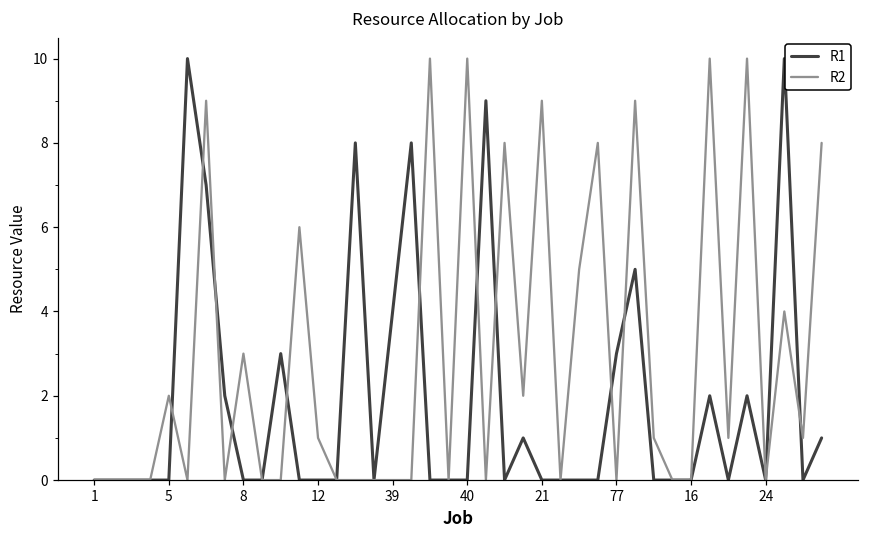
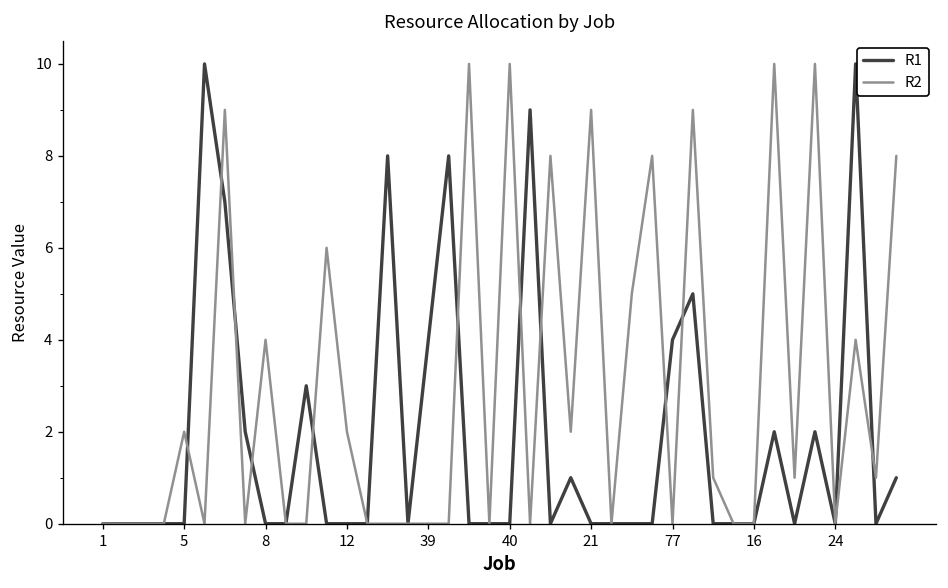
R2, 8: 3 -> 4
R2, 12: 1 -> 2
R1, 77: 3 -> 4
